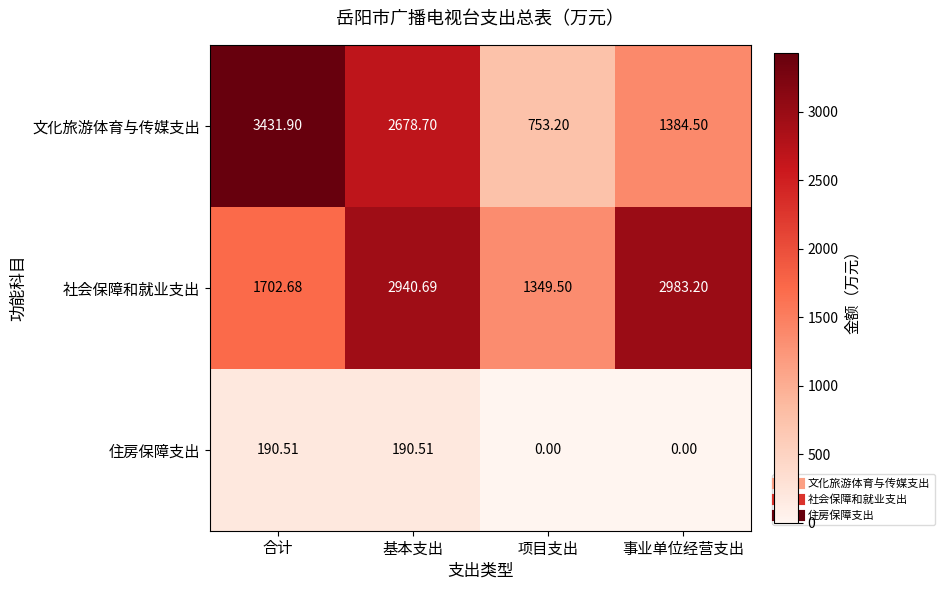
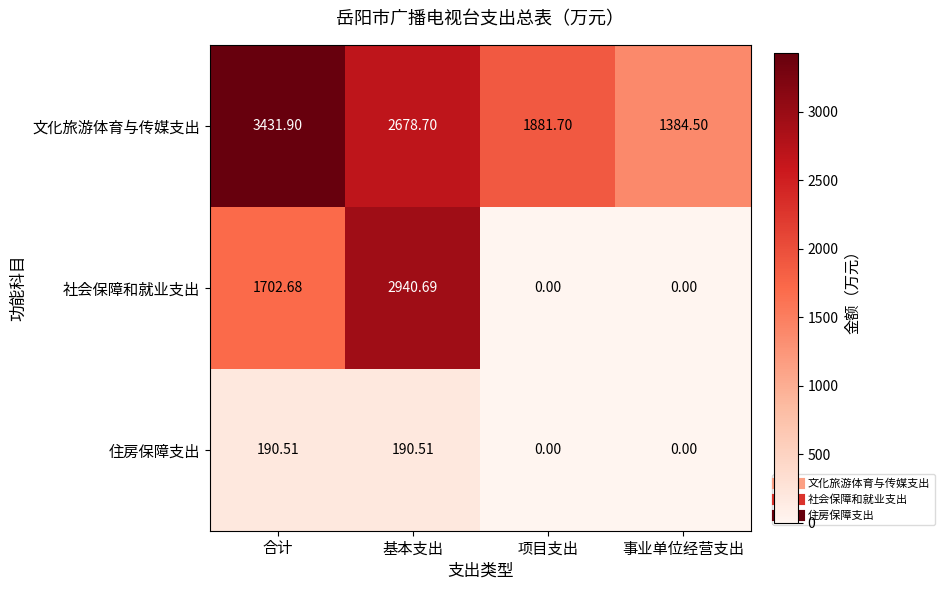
文化旅游体育与传媒支出, 项目支出: 753.20 -> 1881.70
社会保障和就业支出, 项目支出: 1349.50 -> 0.00
社会保障和就业支出, 事业单位经营支出: 2983.20 -> 0.00
